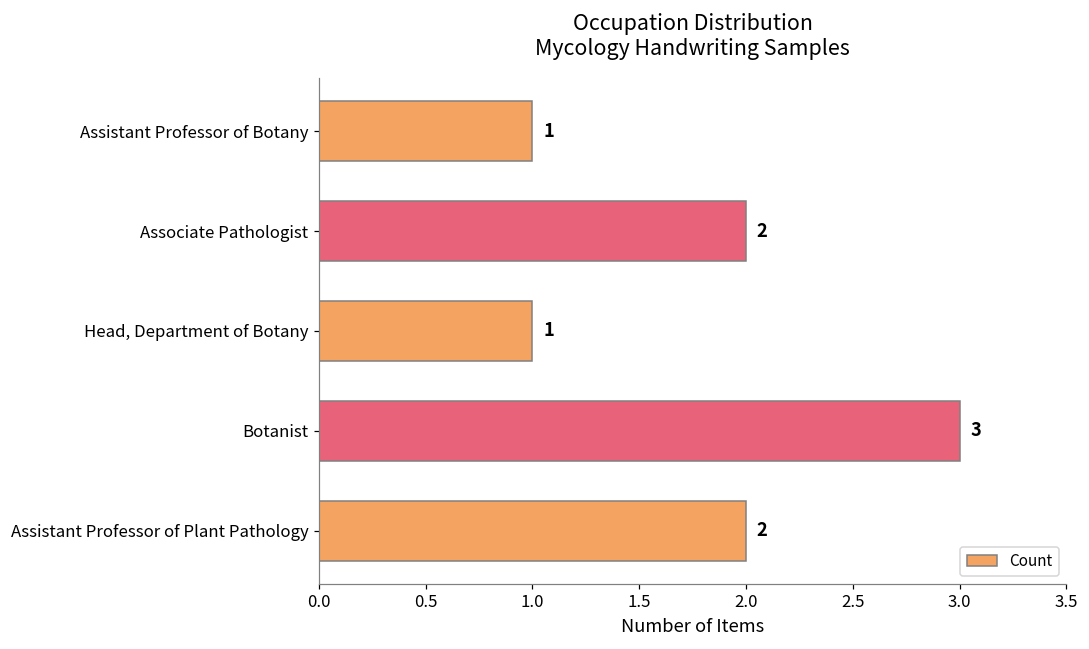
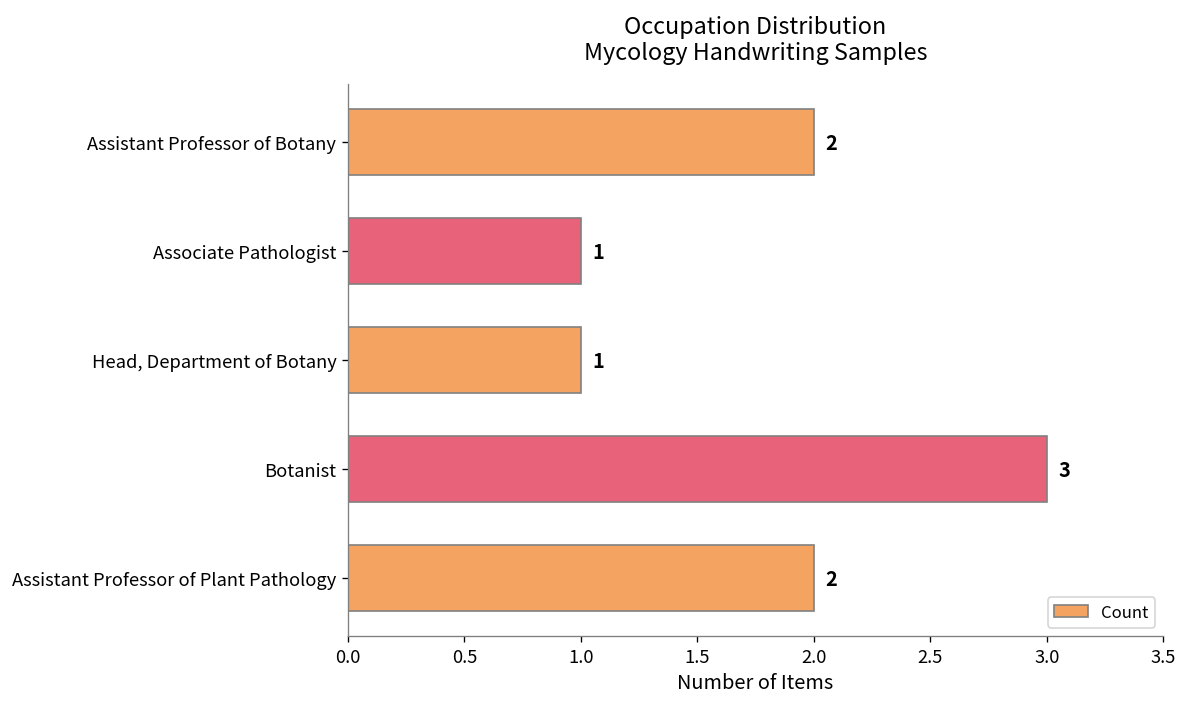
Assistant Professor of Botany: 1 -> 2
Associate Pathologist: 2 -> 1
